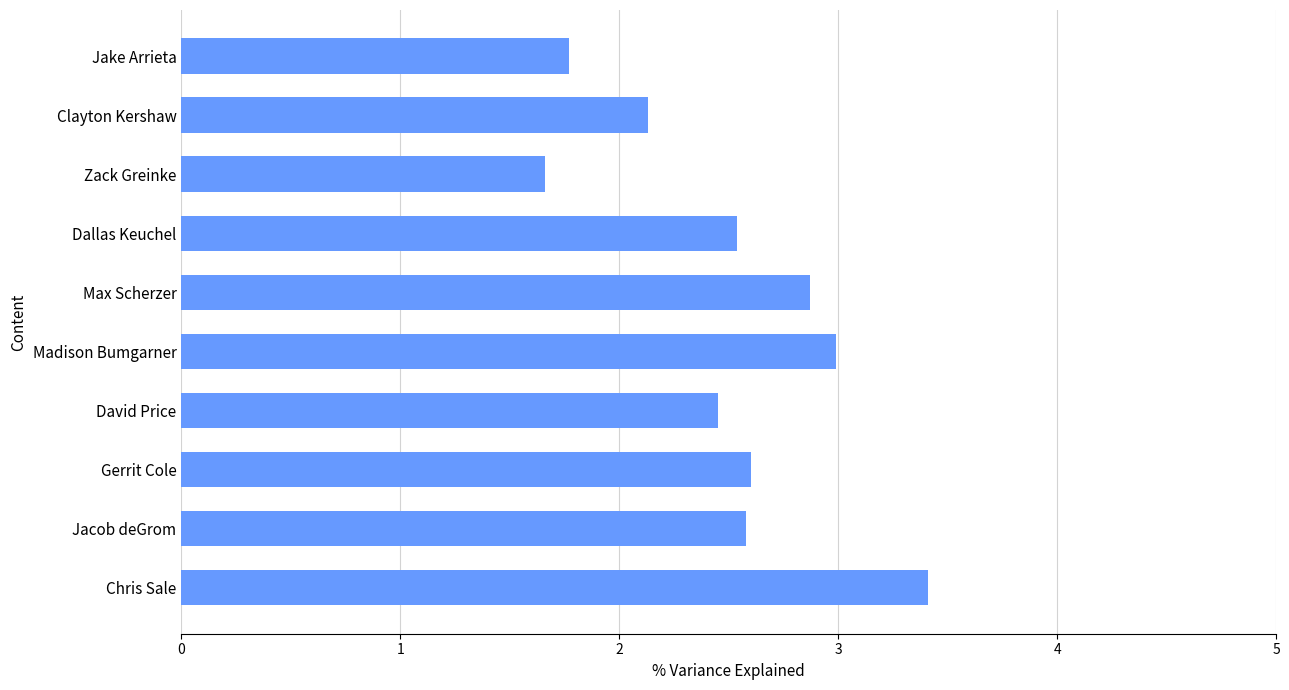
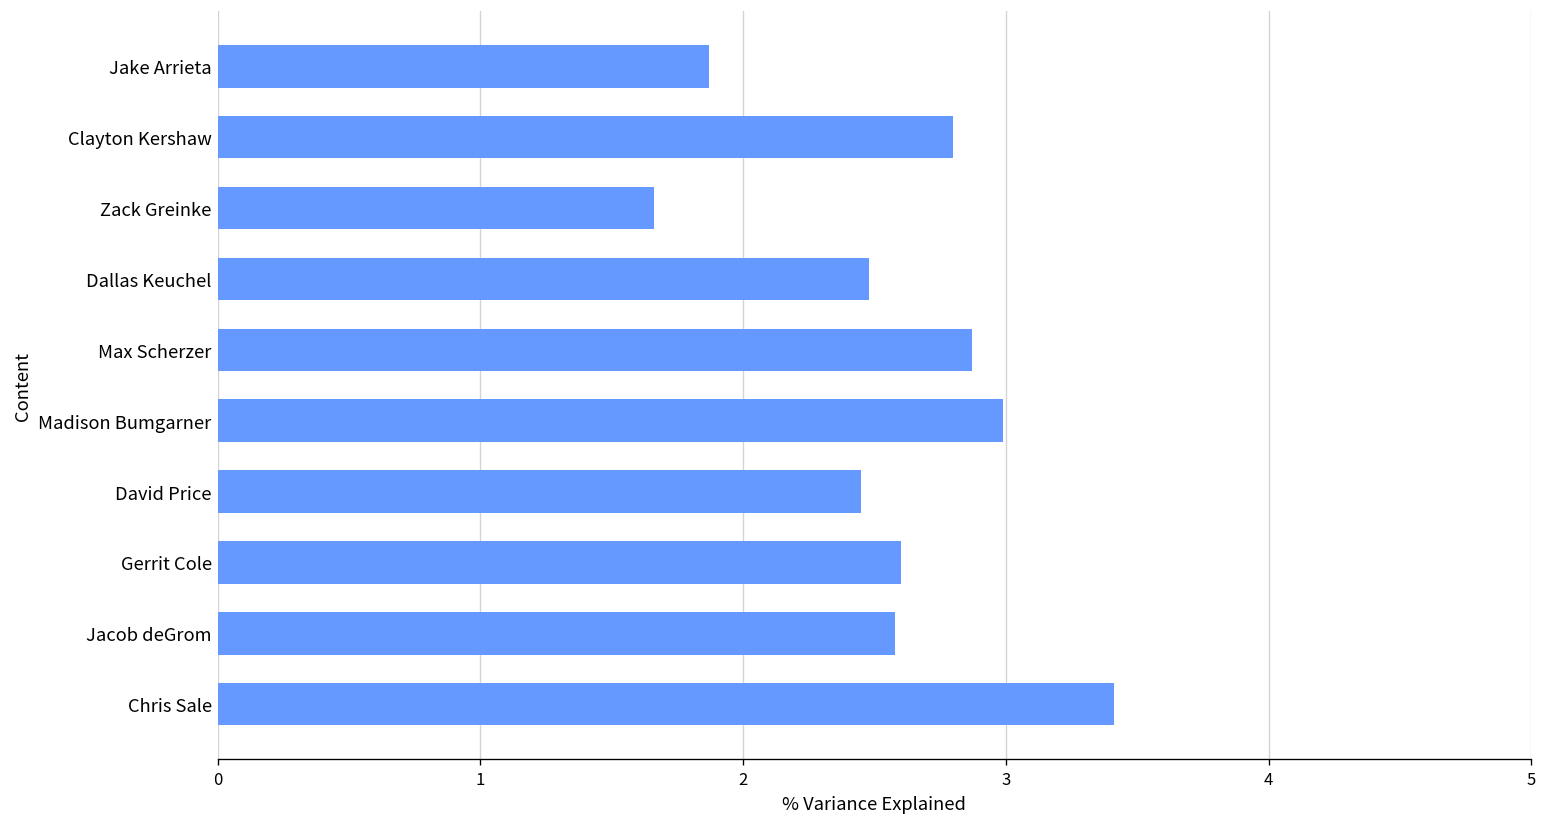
Jake Arrieta: 1.77 -> 1.87
Clayton Kershaw: 2.13 -> 2.80
Dallas Keuchel: 2.54 -> 2.48
